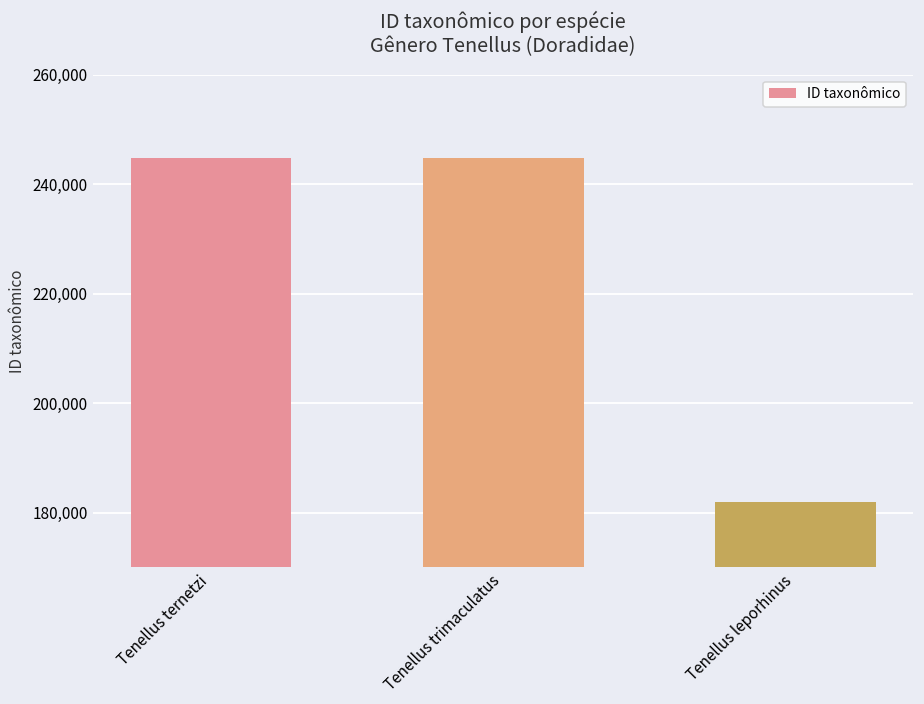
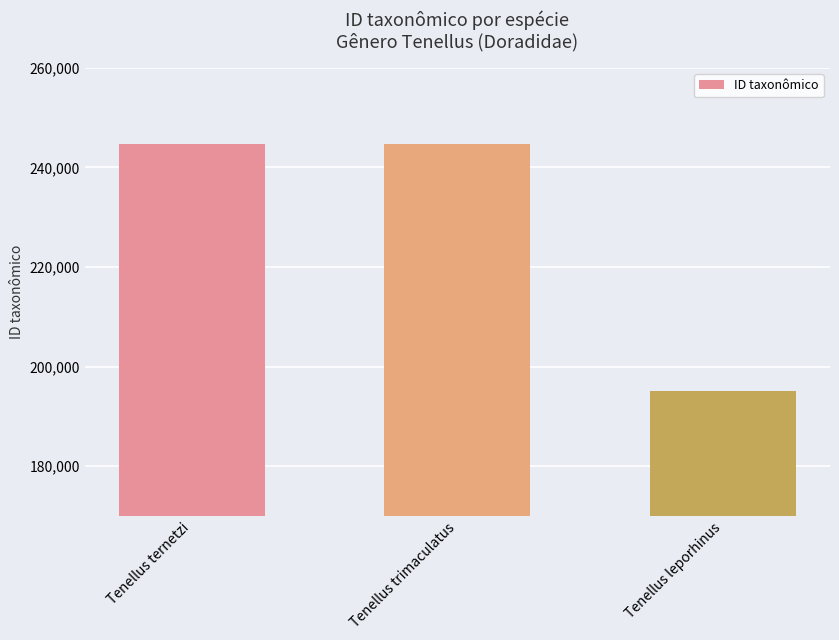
Tenellus leporhinus: 182,000 -> 195,000
